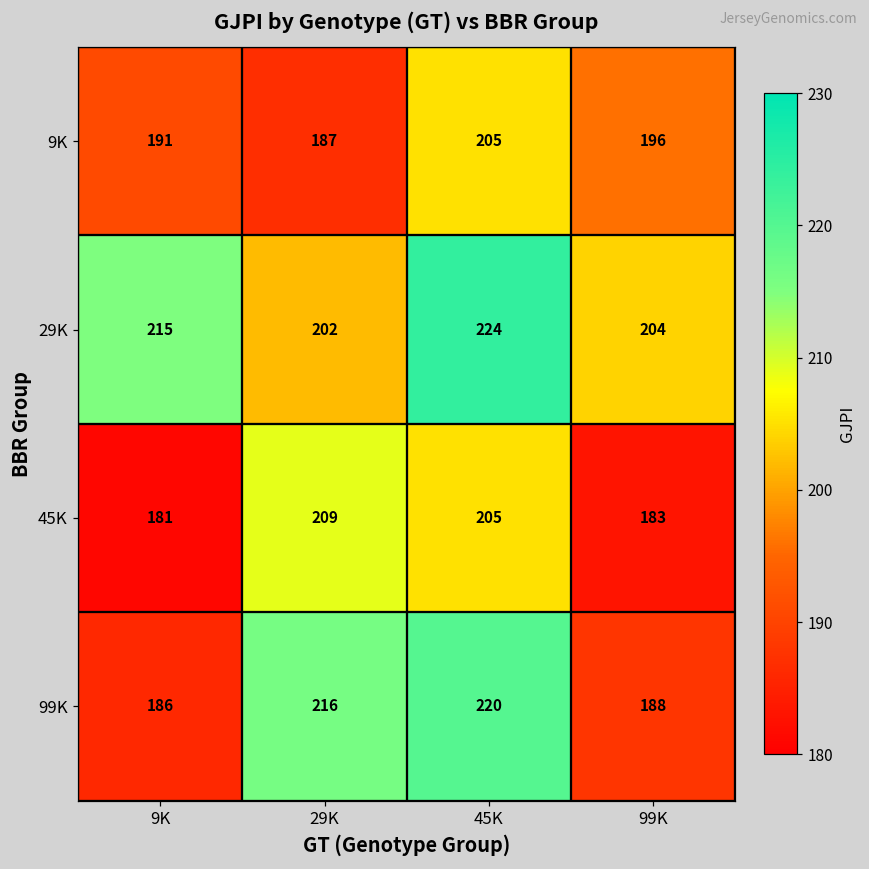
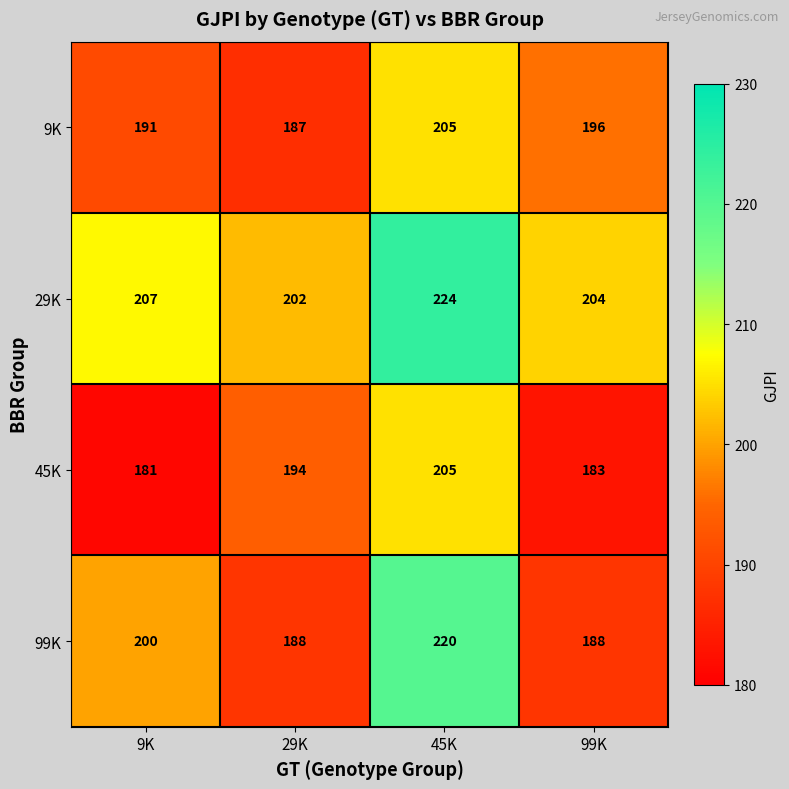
29K, 9K: 215 -> 207
45K, 29K: 209 -> 194
99K, 9K: 186 -> 200
99K, 29K: 216 -> 188
